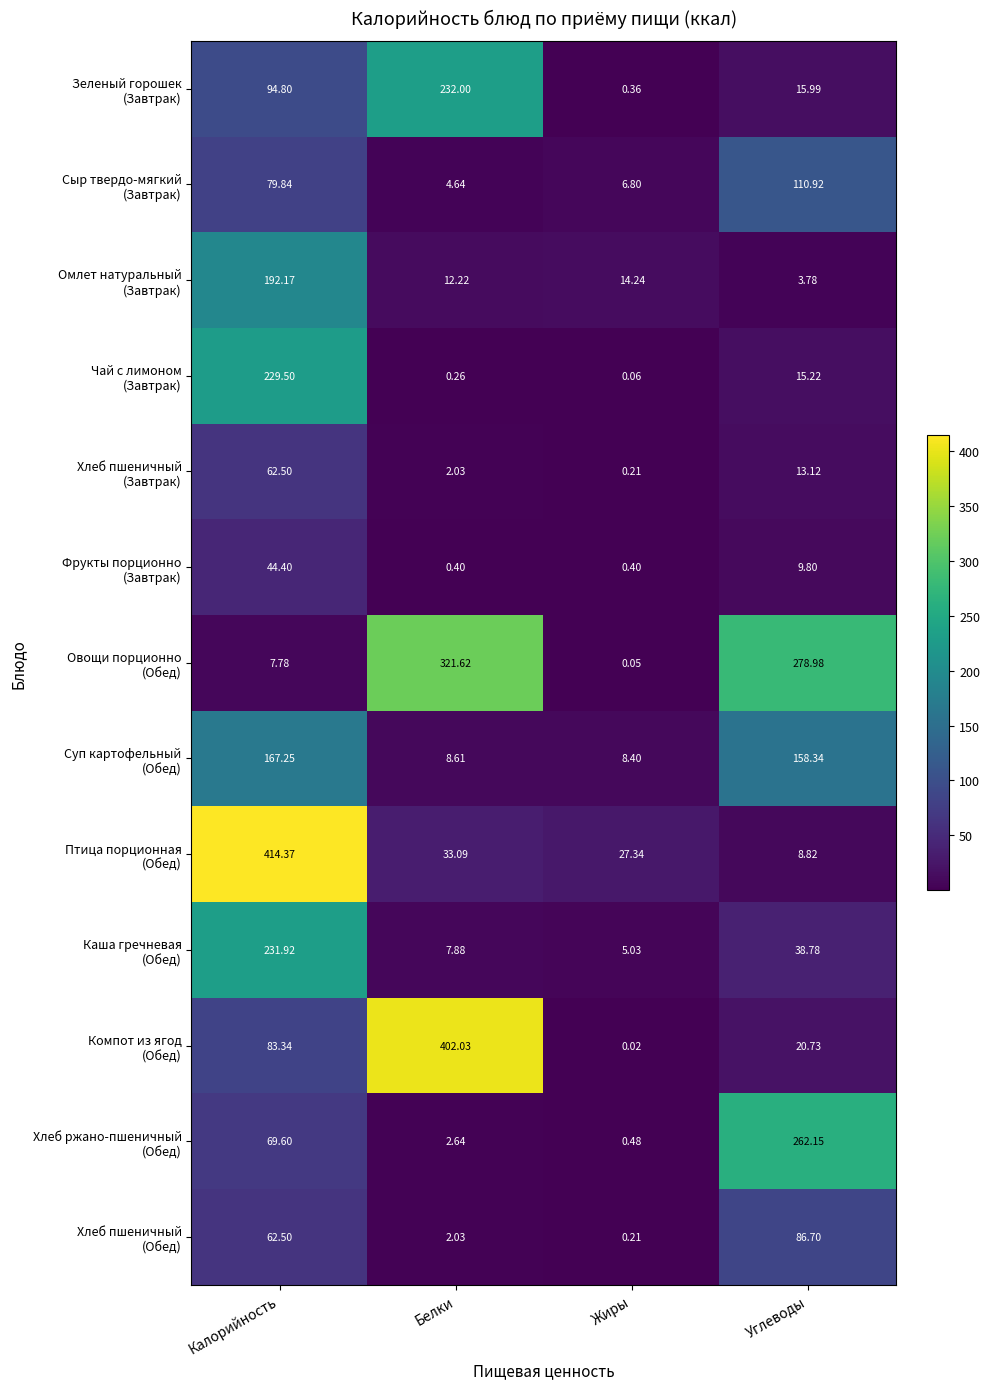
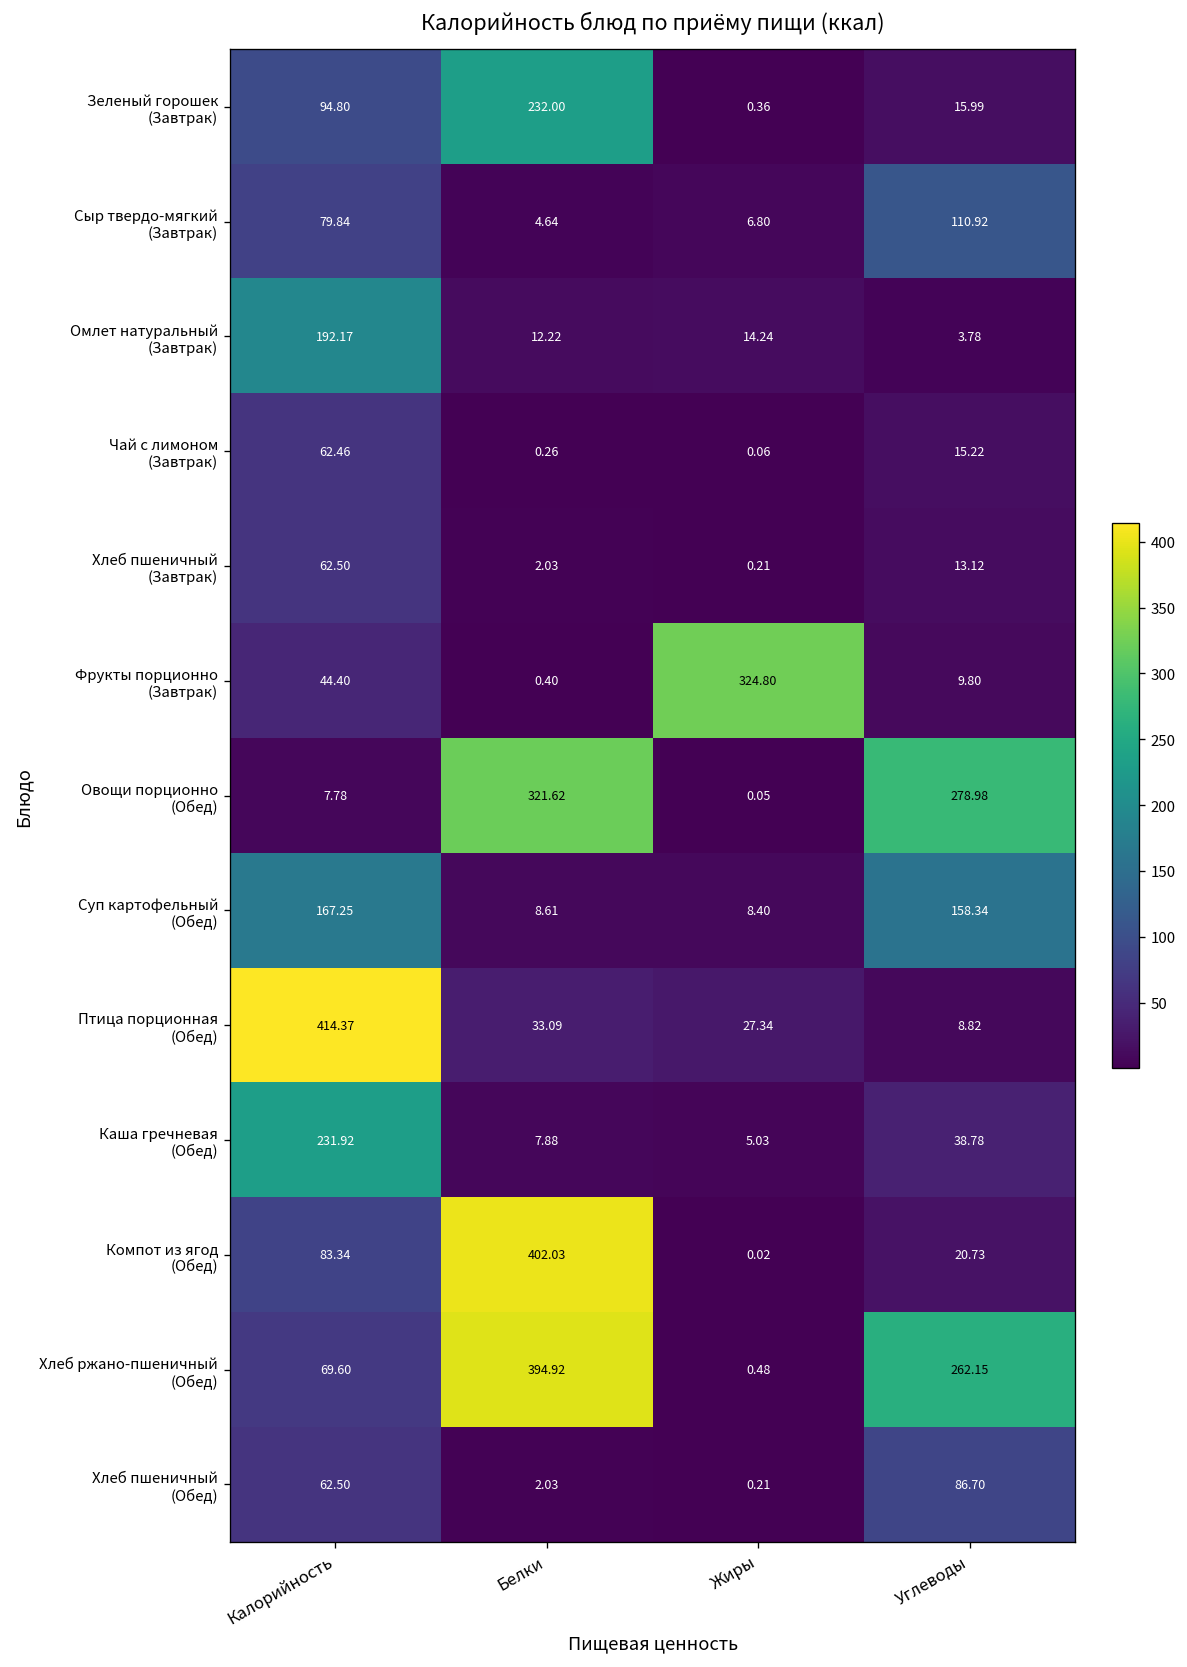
Чай с лимоном (Завтрак), Калорийность: 229.50 -> 62.46
Фрукты порционно (Завтрак), Жиры: 0.40 -> 324.80
Хлеб ржано-пшеничный (Обед), Белки: 2.64 -> 394.92
